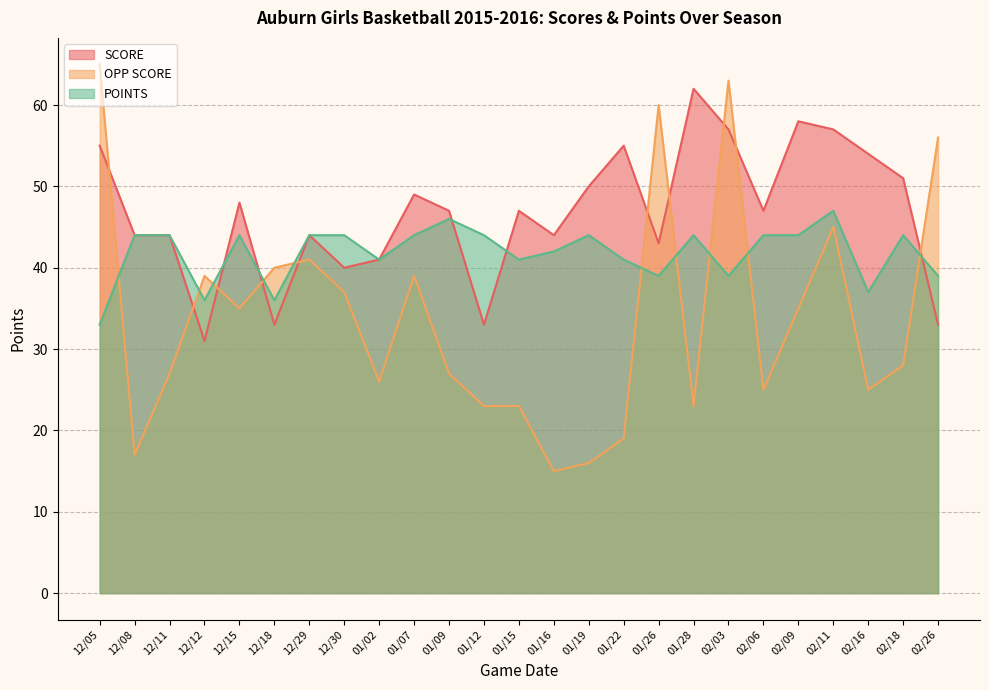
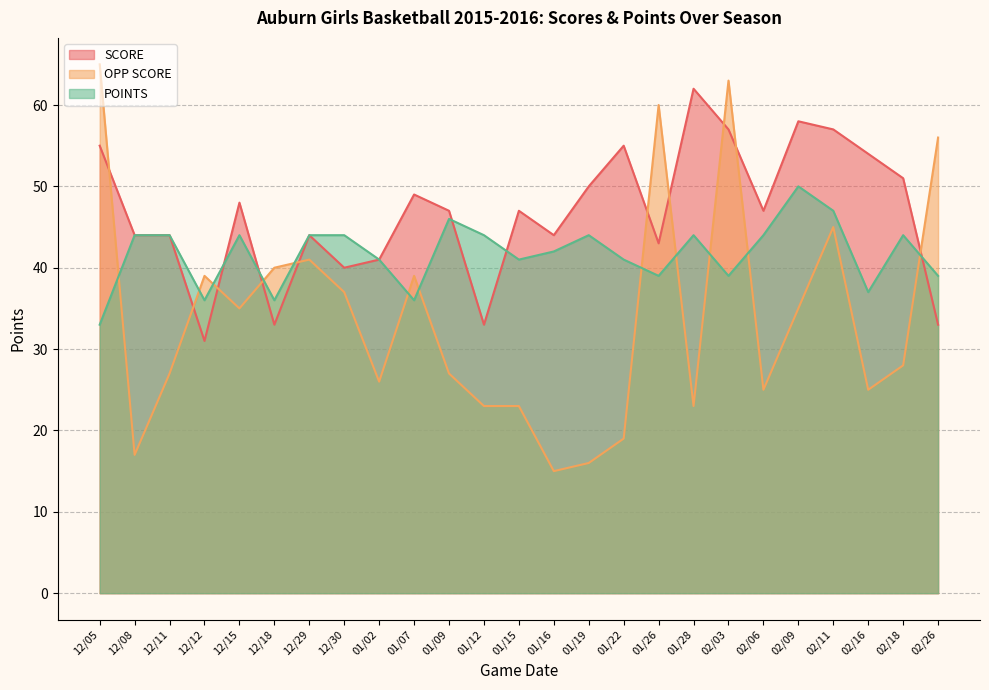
POINTS, 01/07: 44 -> 36
POINTS, 02/09: 44 -> 50
